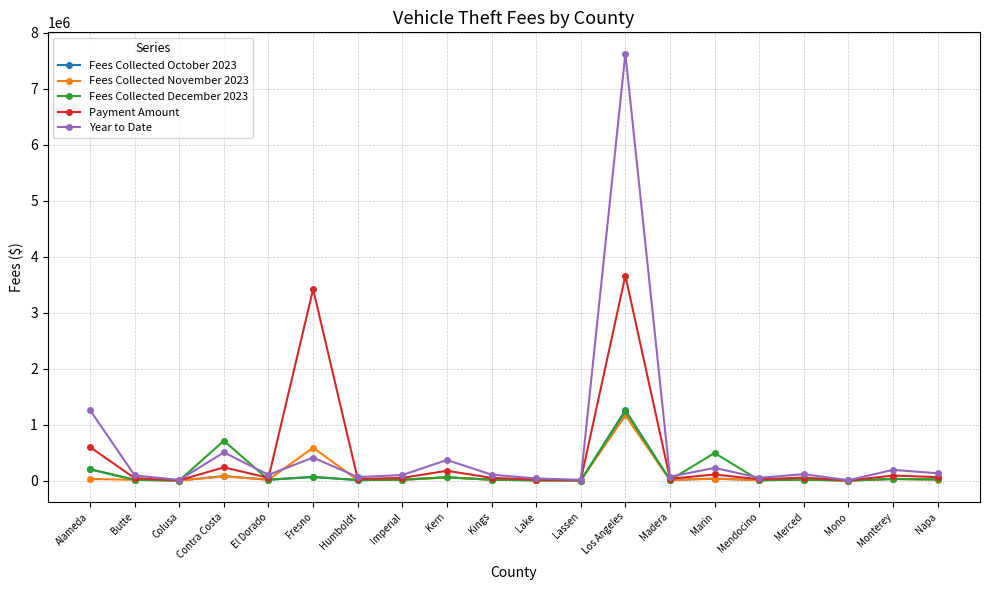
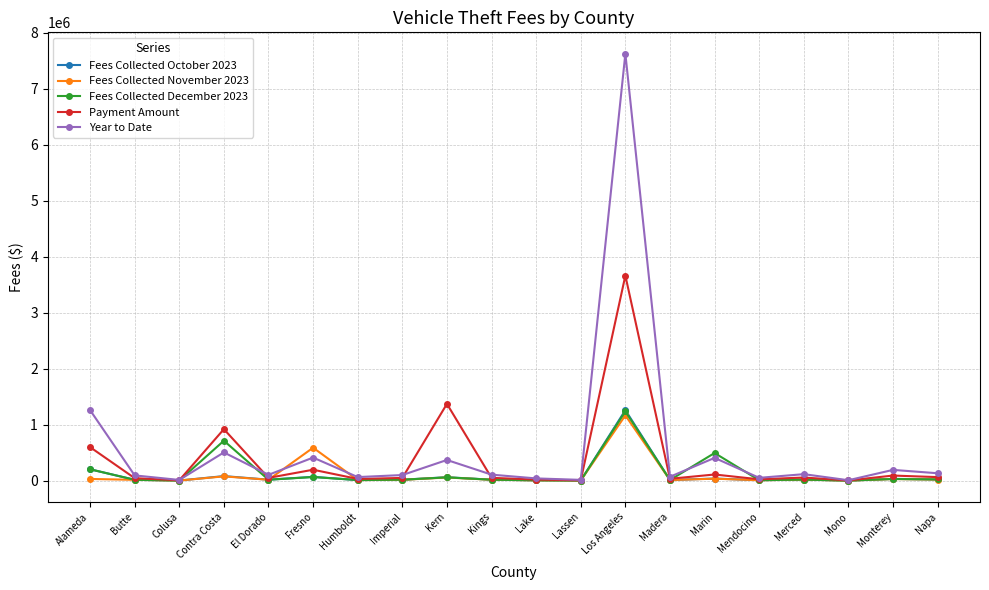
Payment Amount, Contra Costa: 200000 -> 900000
Payment Amount, Fresno: 3400000 -> 200000
Payment Amount, Kern: 200000 -> 1400000
Year to Date, Marin: 200000 -> 400000
